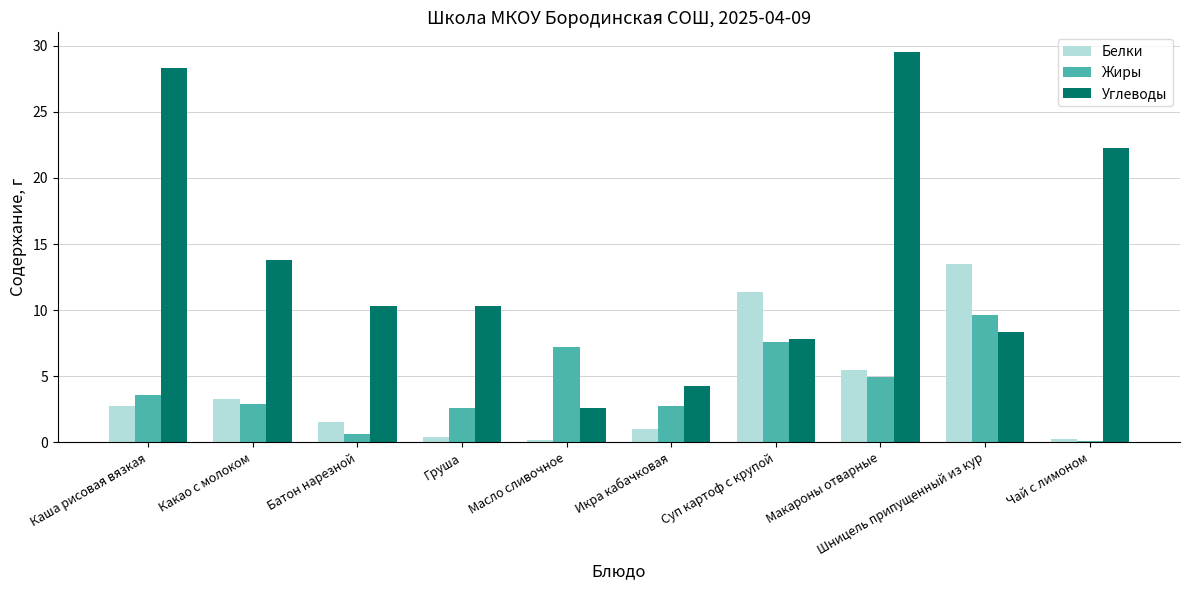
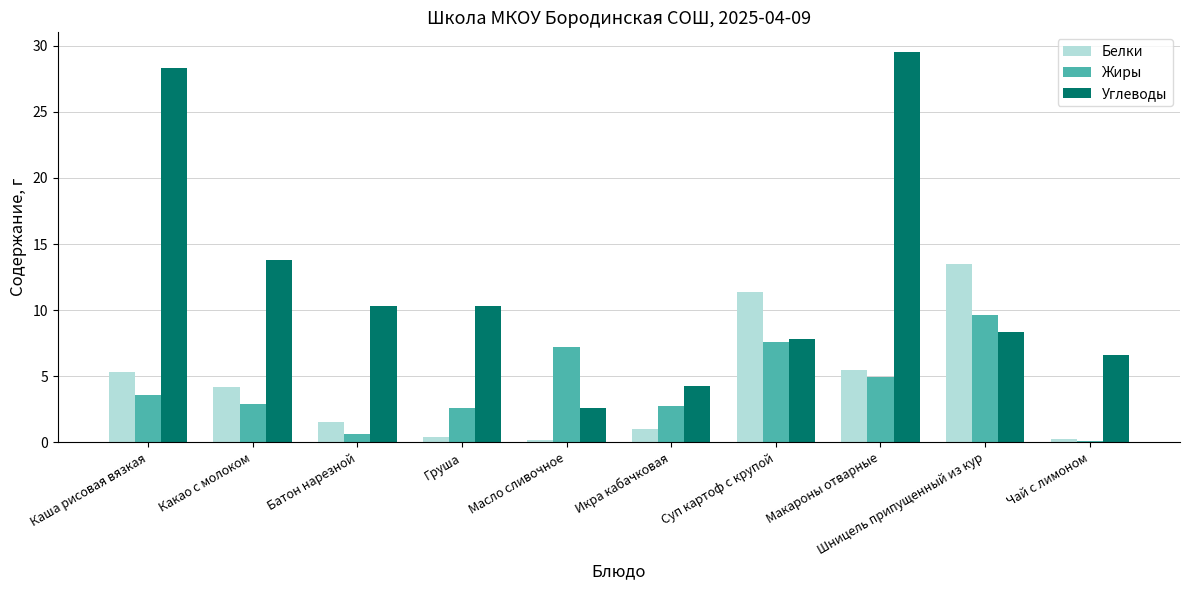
Белки, Каша рисовая вязкая: 2.7 -> 5.3
Белки, Какао с молоком: 3.3 -> 4.2
Углеводы, Чай с лимоном: 22.3 -> 6.6
